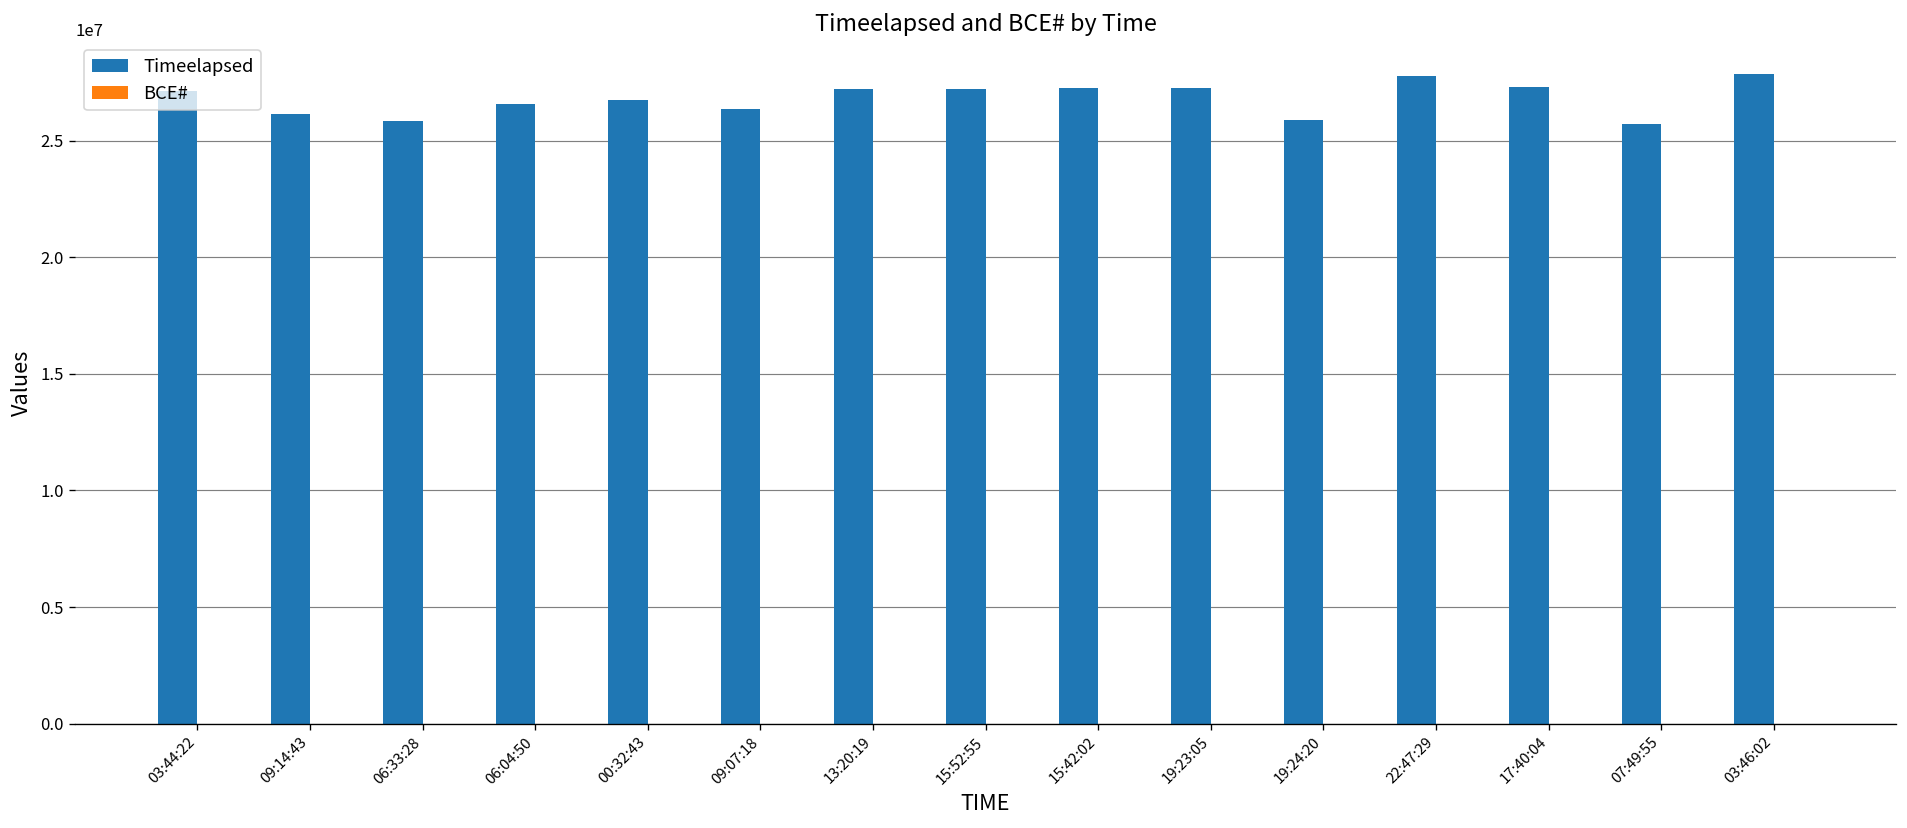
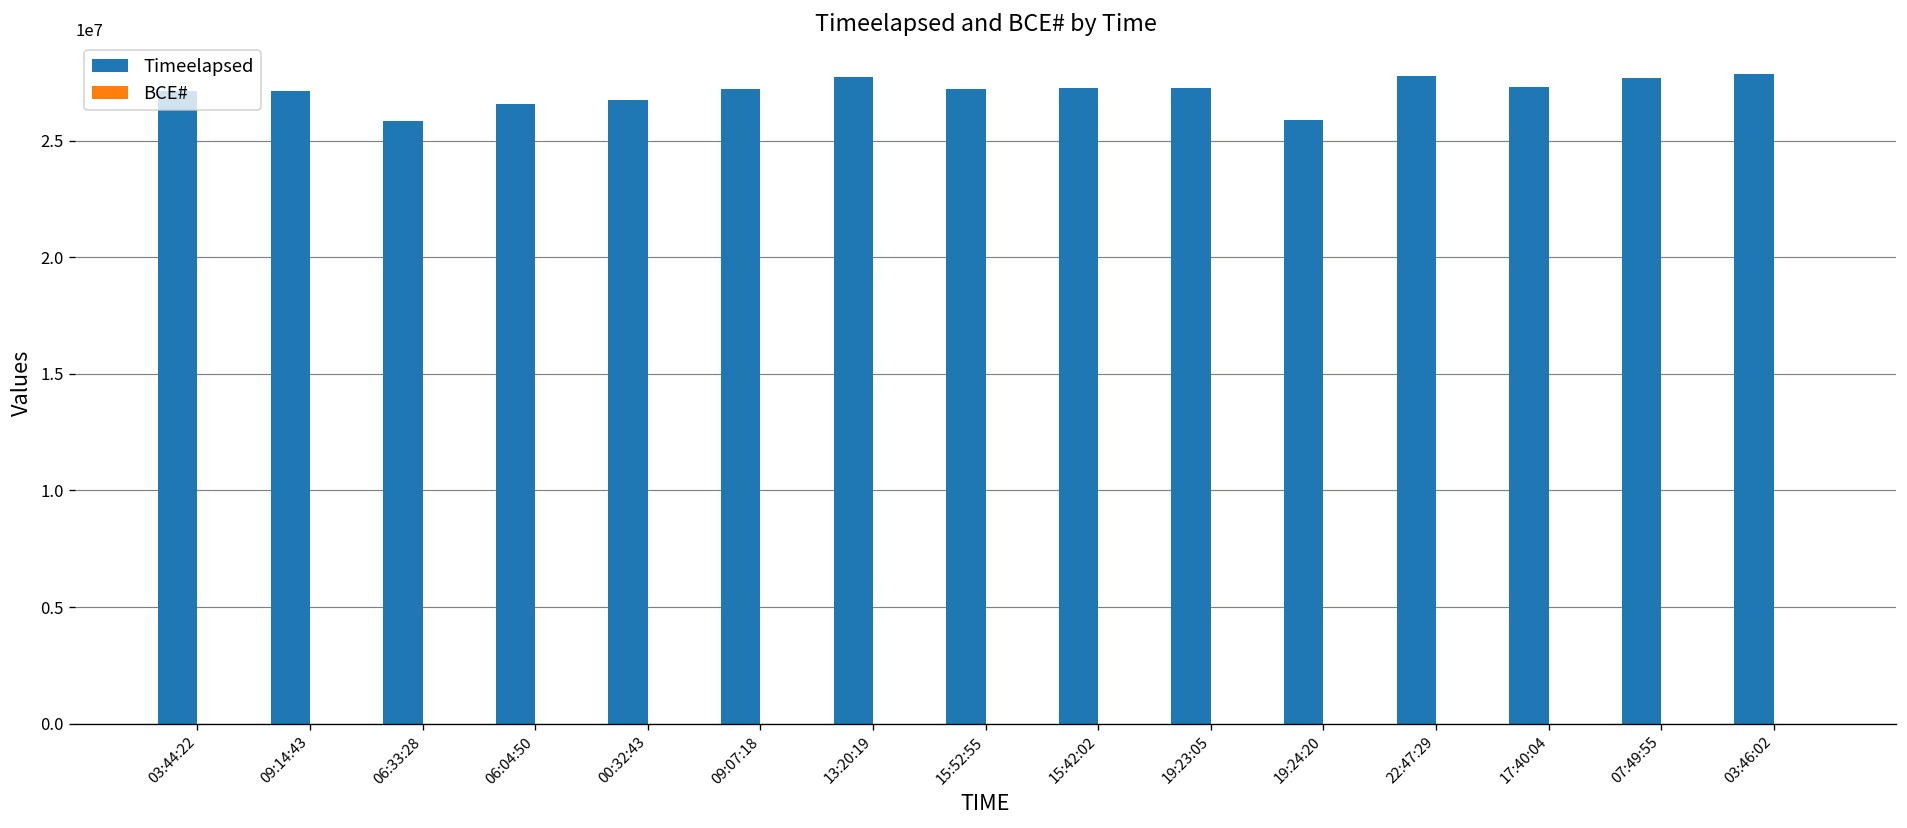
Timeelapsed, 09:14:43: 26200000 -> 27100000
Timeelapsed, 09:07:18: 26400000 -> 27200000
Timeelapsed, 13:20:19: 27200000 -> 27700000
Timeelapsed, 07:49:55: 25700000 -> 27700000
